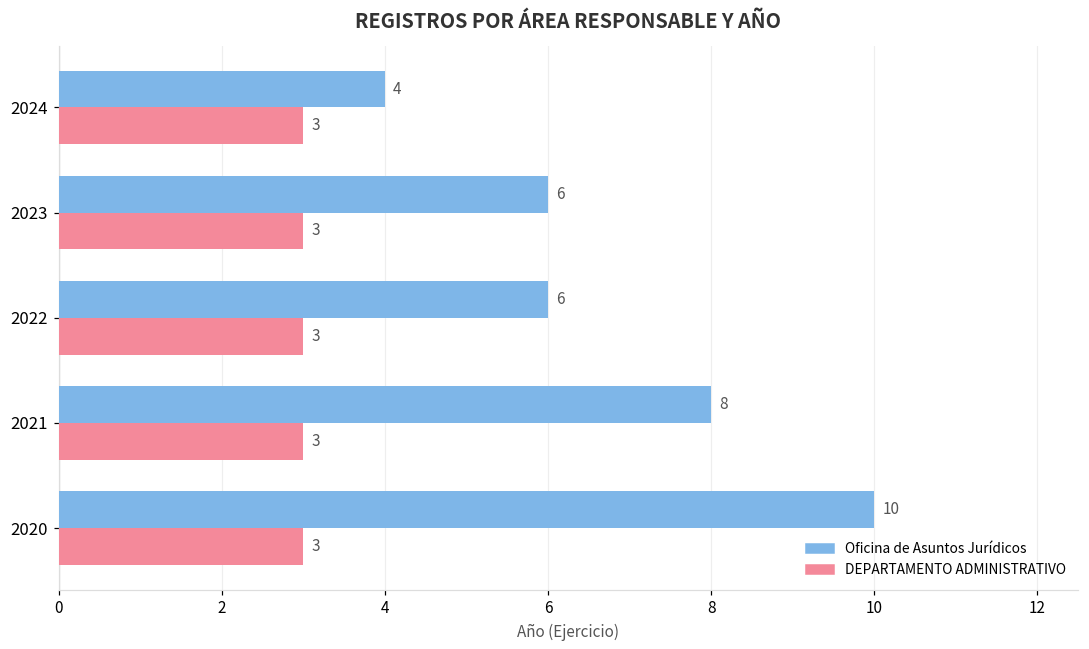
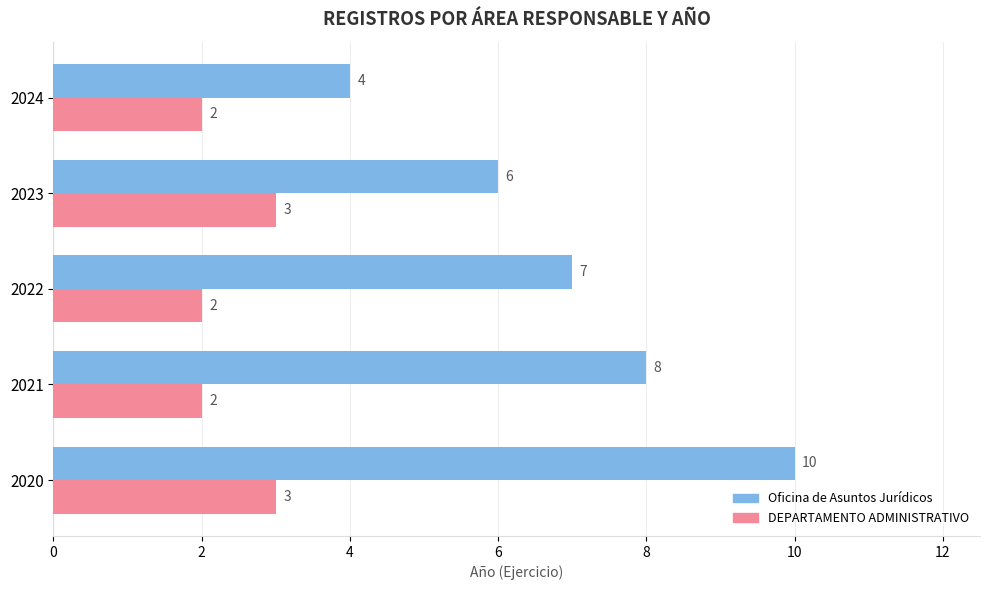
DEPARTAMENTO ADMINISTRATIVO, 2024: 3 -> 2
Oficina de Asuntos Jurídicos, 2022: 6 -> 7
DEPARTAMENTO ADMINISTRATIVO, 2022: 3 -> 2
DEPARTAMENTO ADMINISTRATIVO, 2021: 3 -> 2
